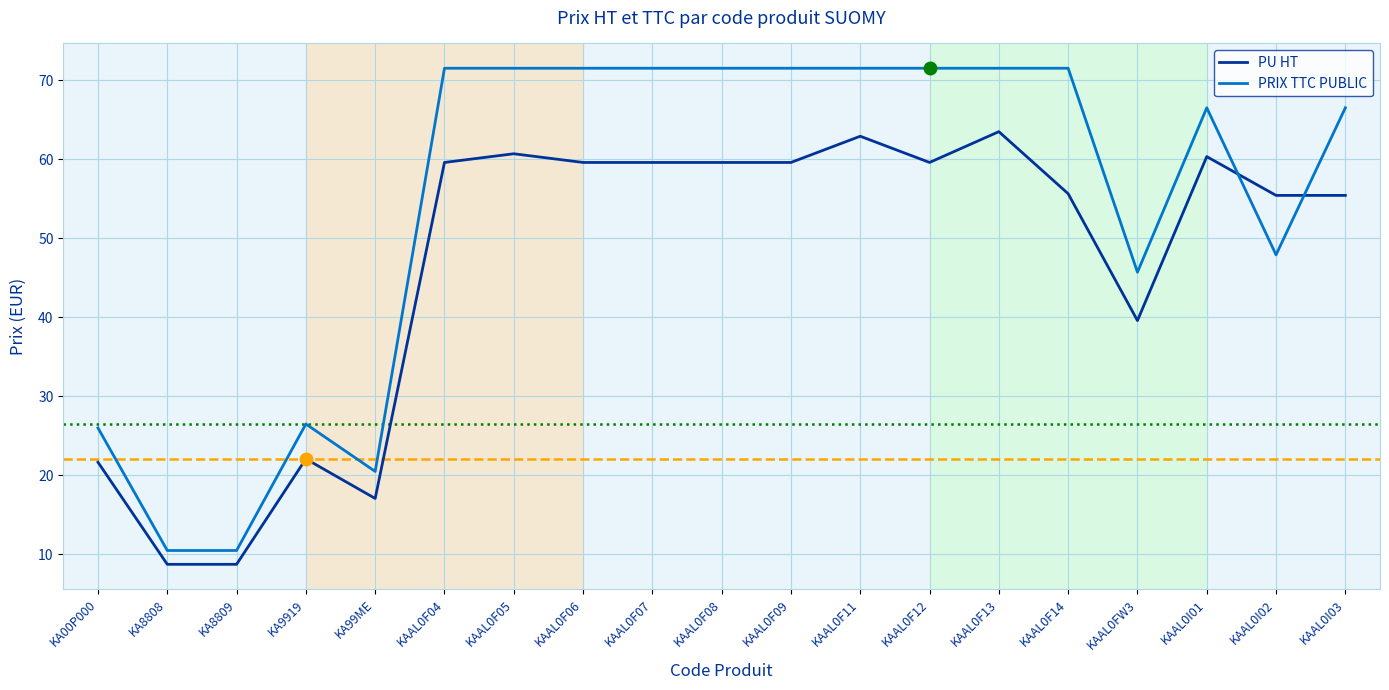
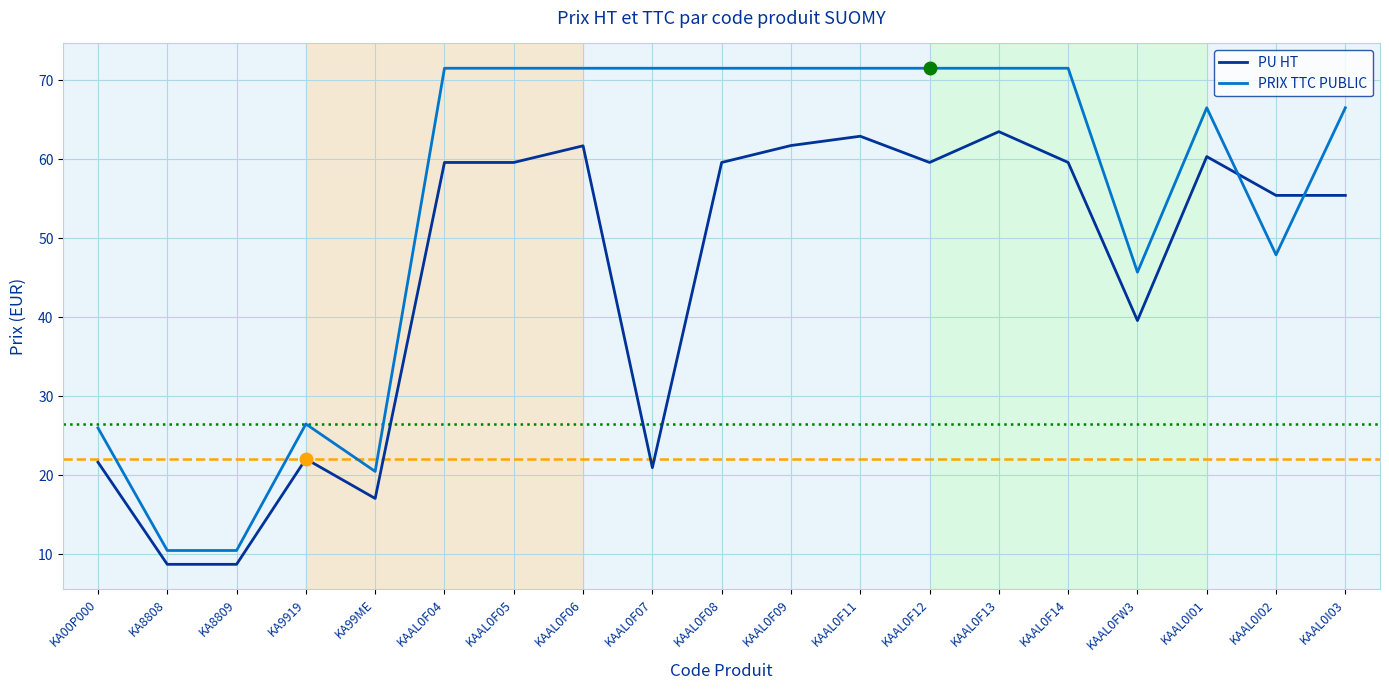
PU HT, KAAL0F05: 61 -> 60
PU HT, KAAL0F06: 60 -> 62
PU HT, KAAL0F07: 60 -> 21
PU HT, KAAL0F09: 60 -> 62
PU HT, KAAL0F14: 56 -> 60
